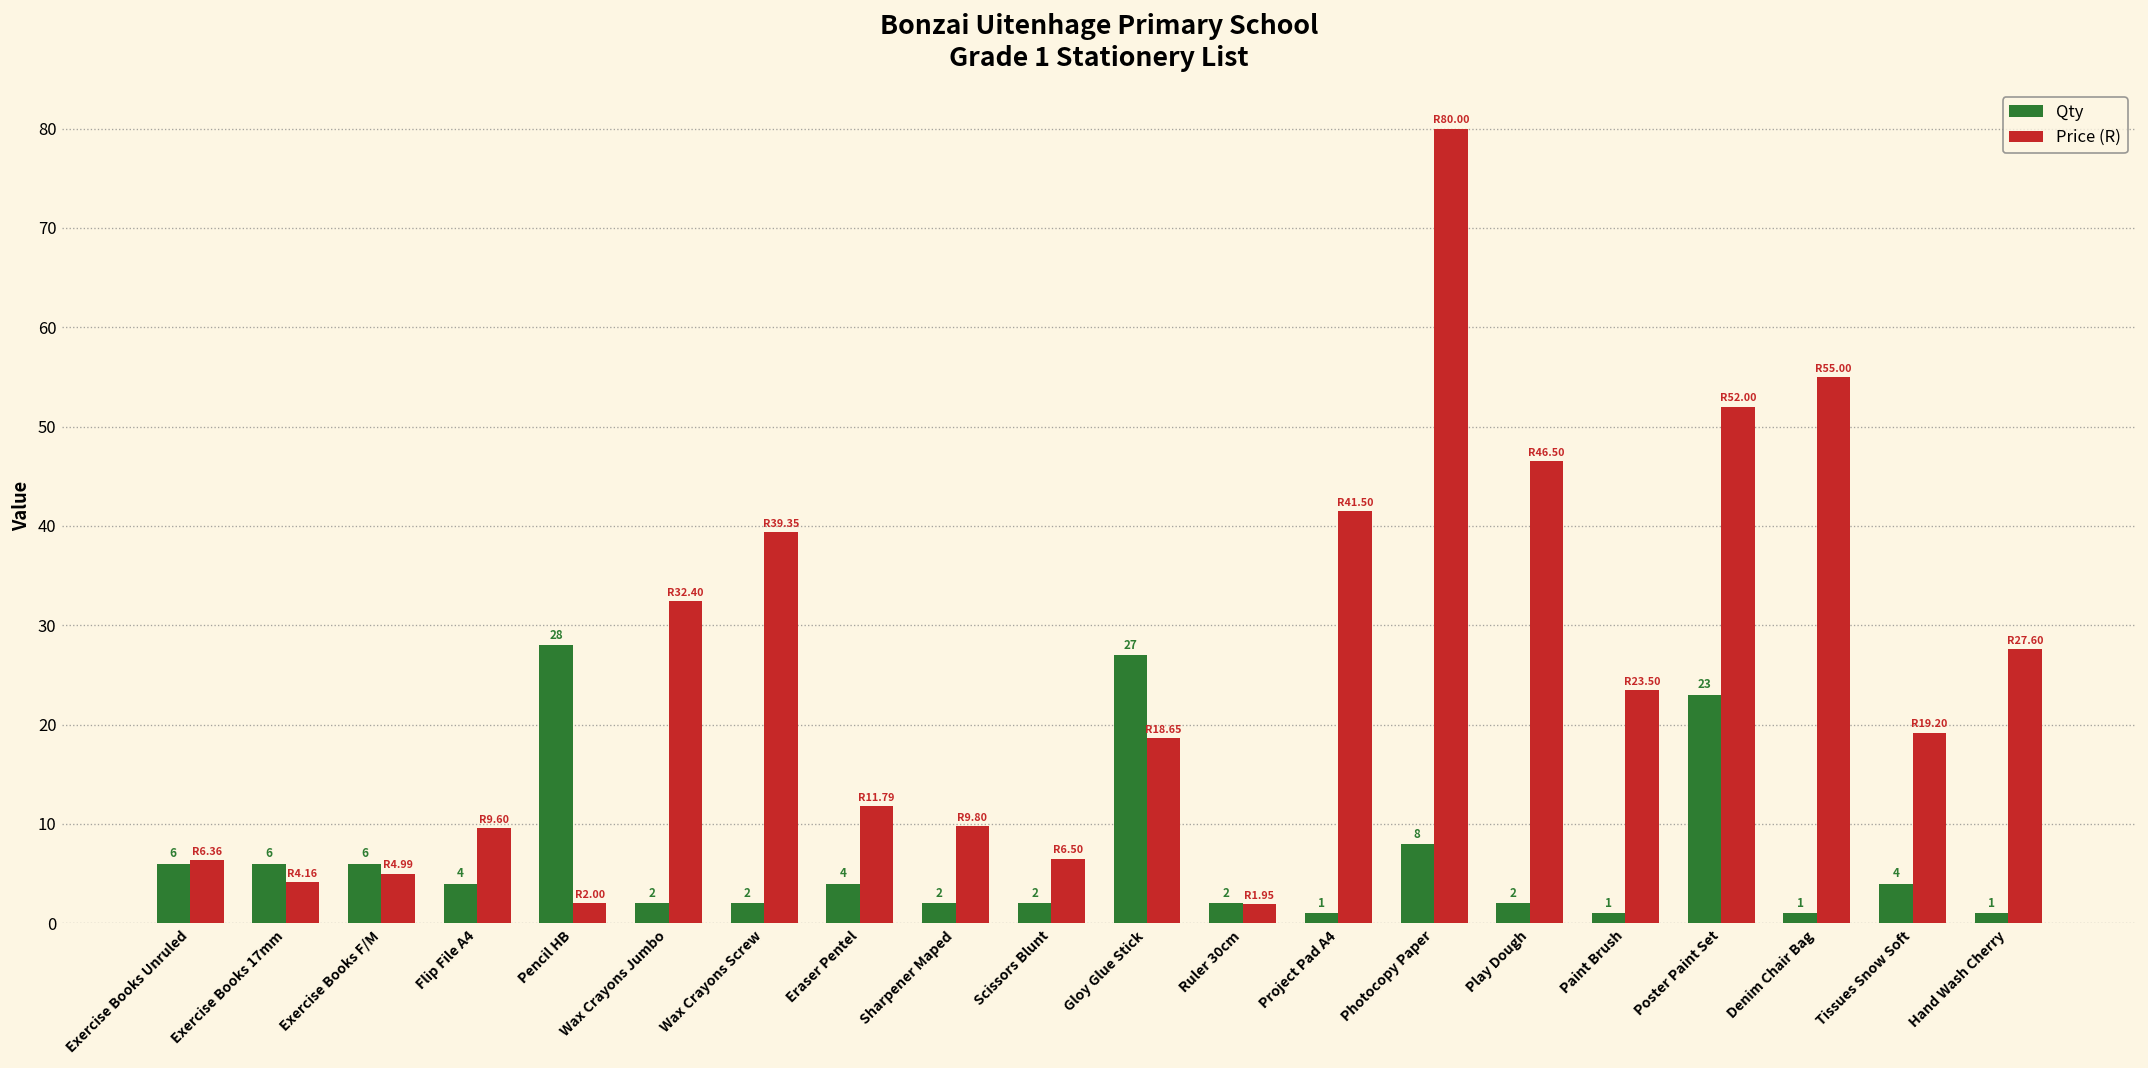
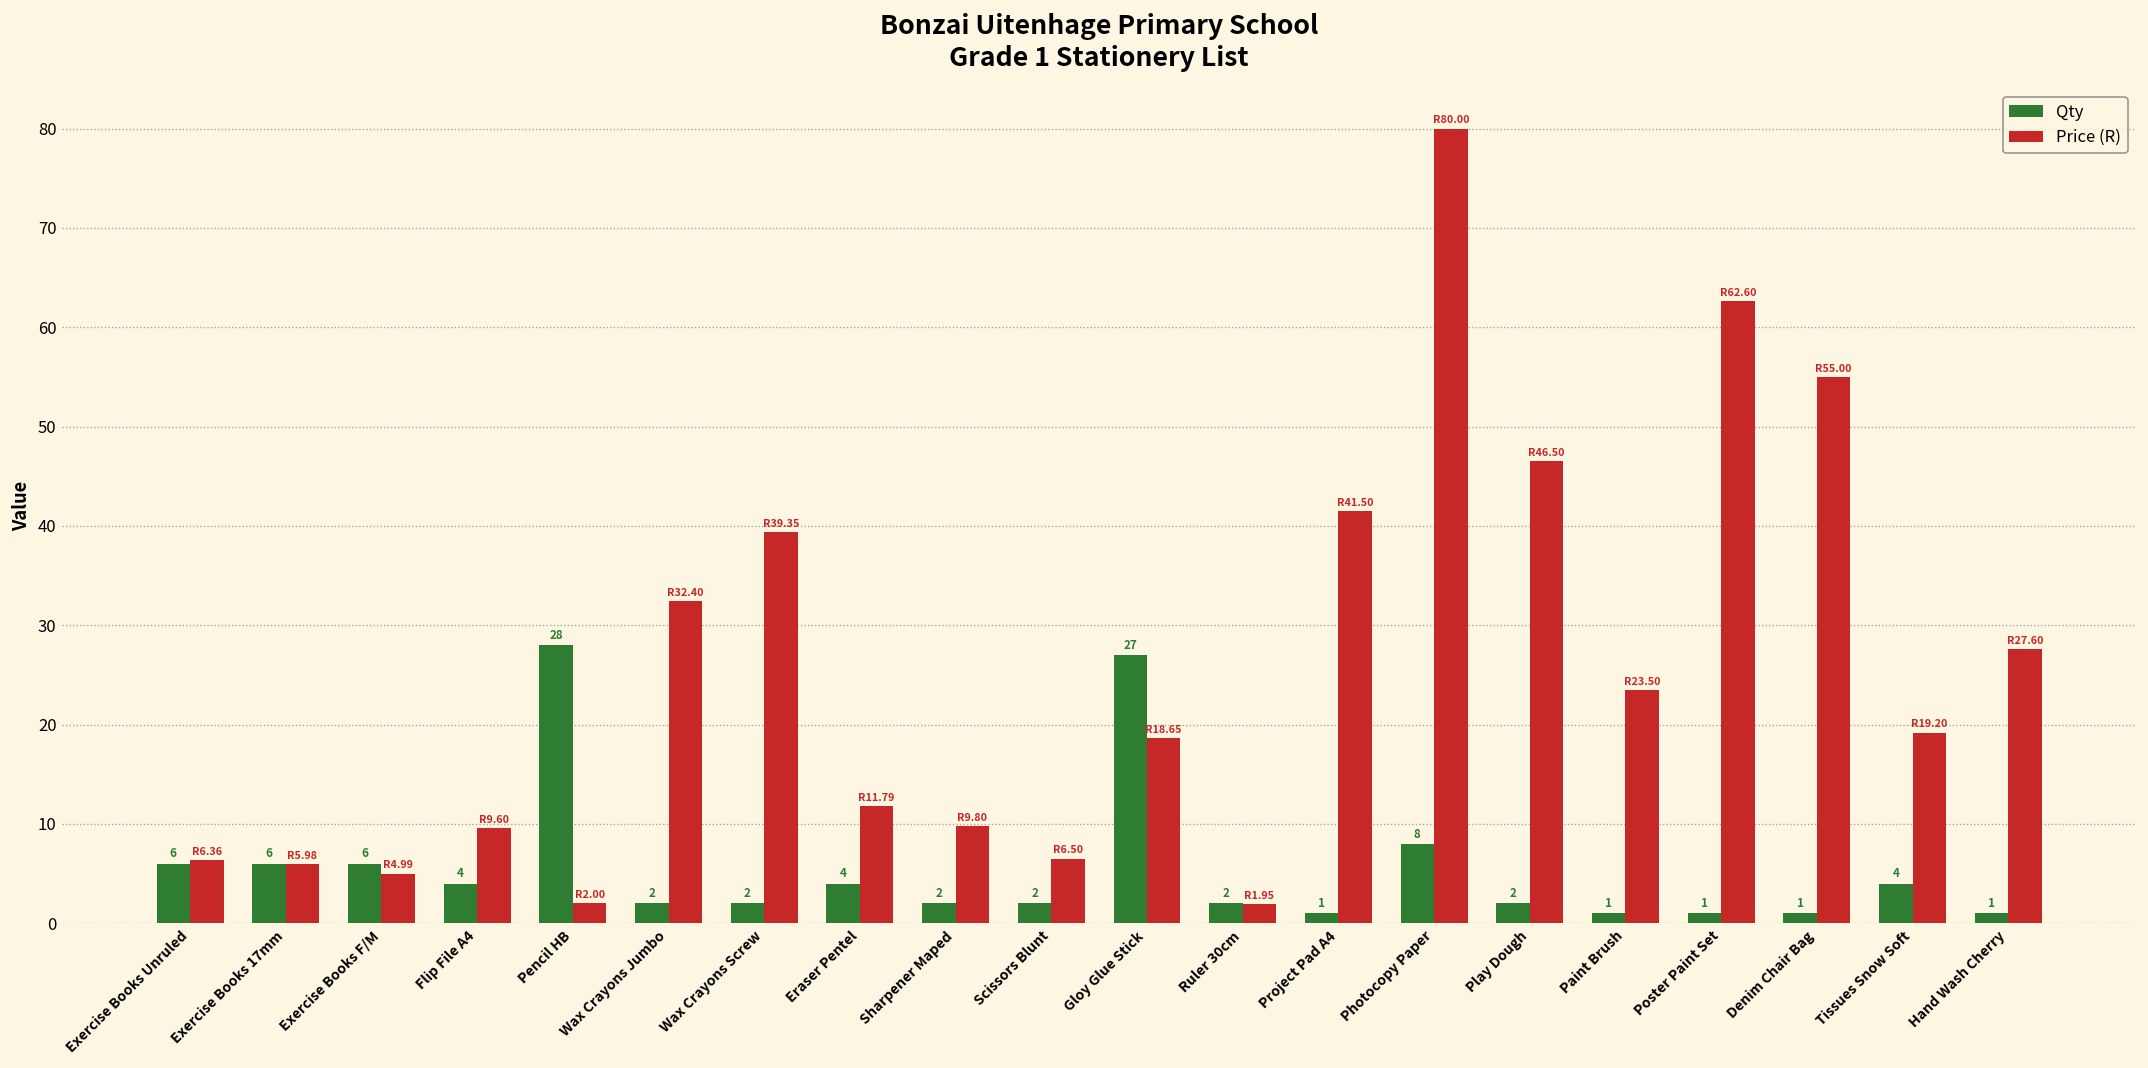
Price (R), Exercise Books 17mm: 4.16 -> 5.98
Qty, Poster Paint Set: 23 -> 1
Price (R), Poster Paint Set: 52.00 -> 62.60
